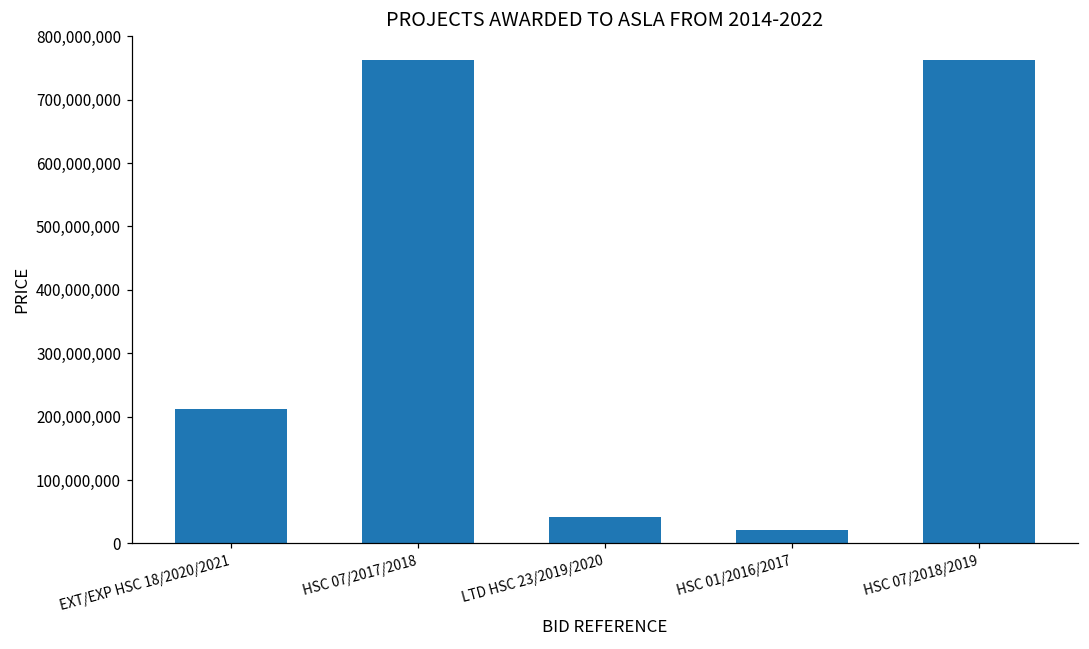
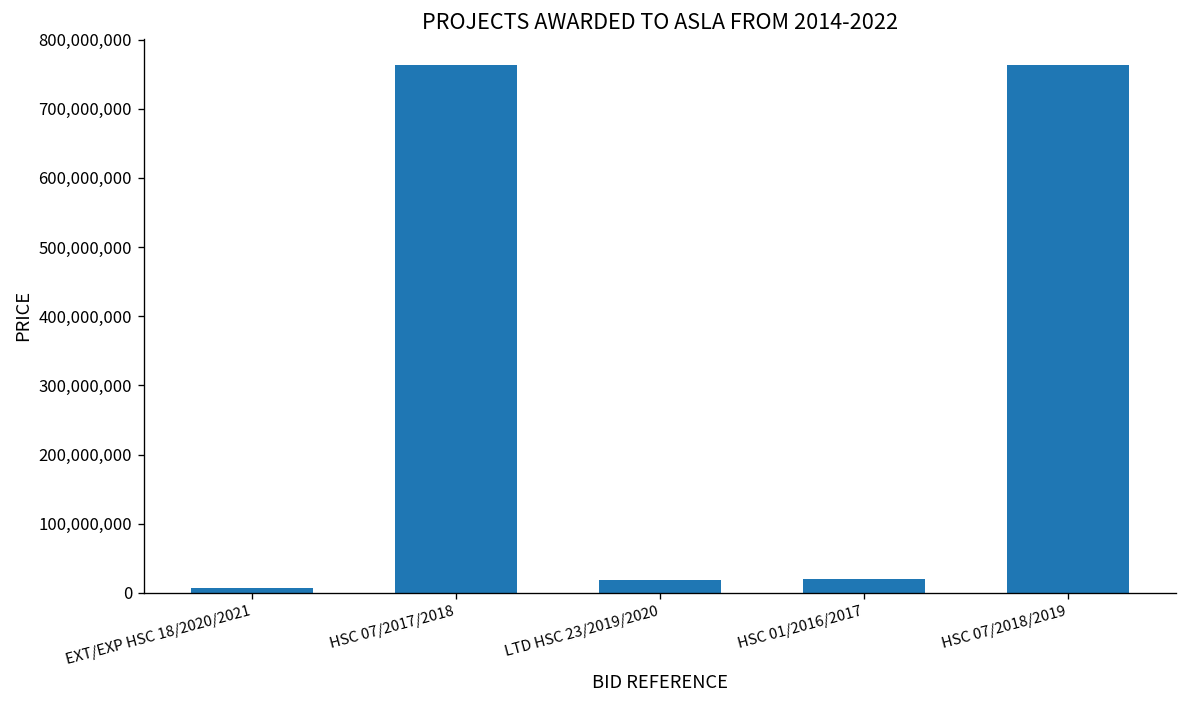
EXT/EXP HSC 18/2020/2021: 210,000,000 -> 10,000,000
LTD HSC 23/2019/2020: 40,000,000 -> 20,000,000
